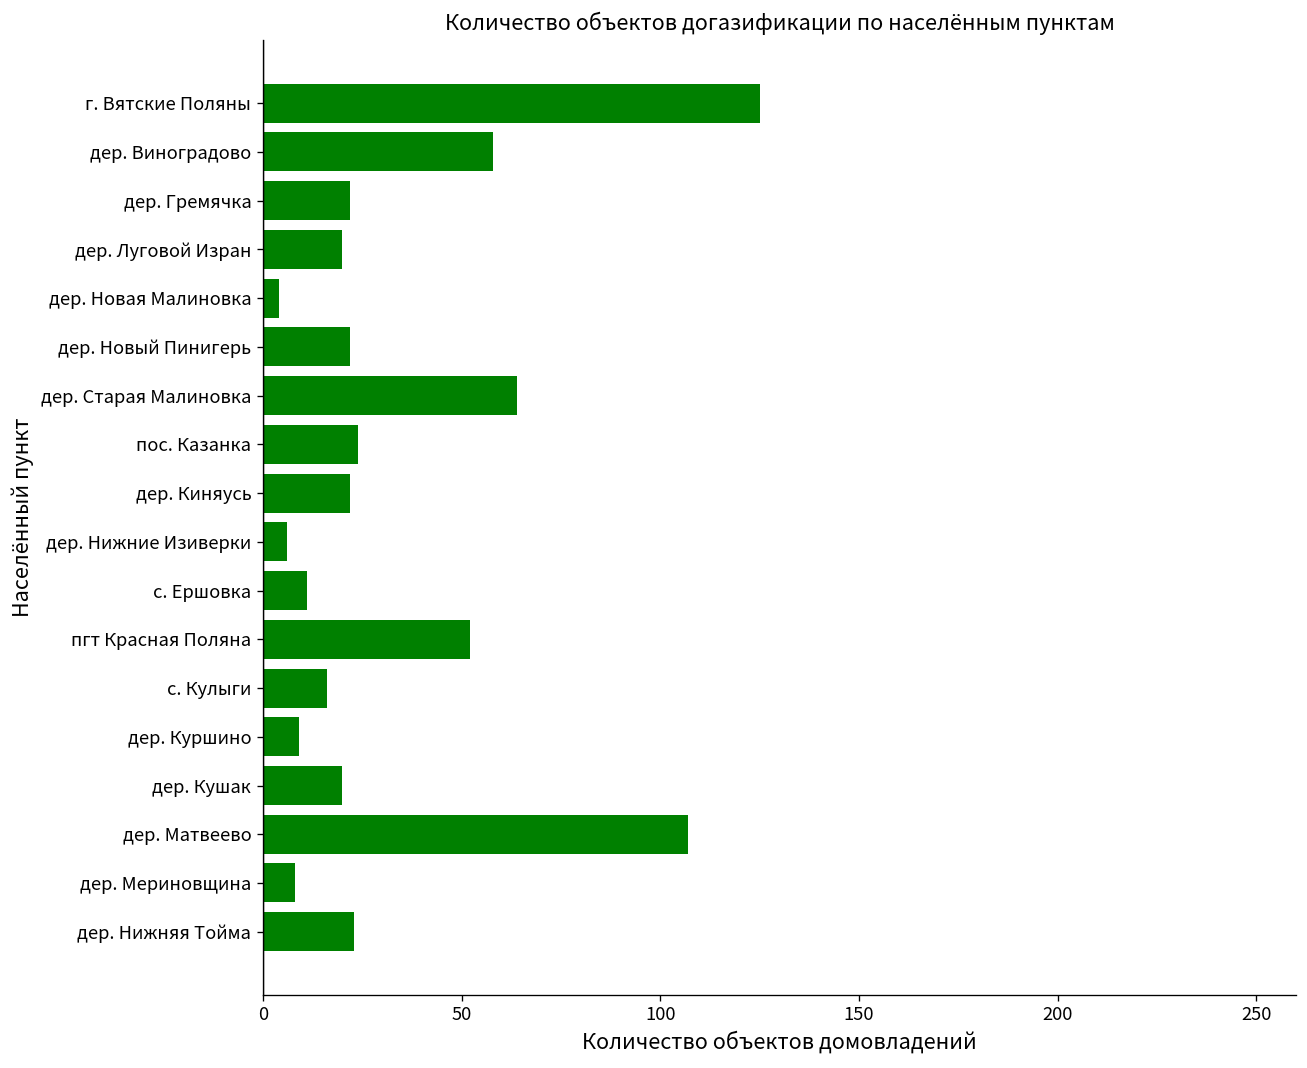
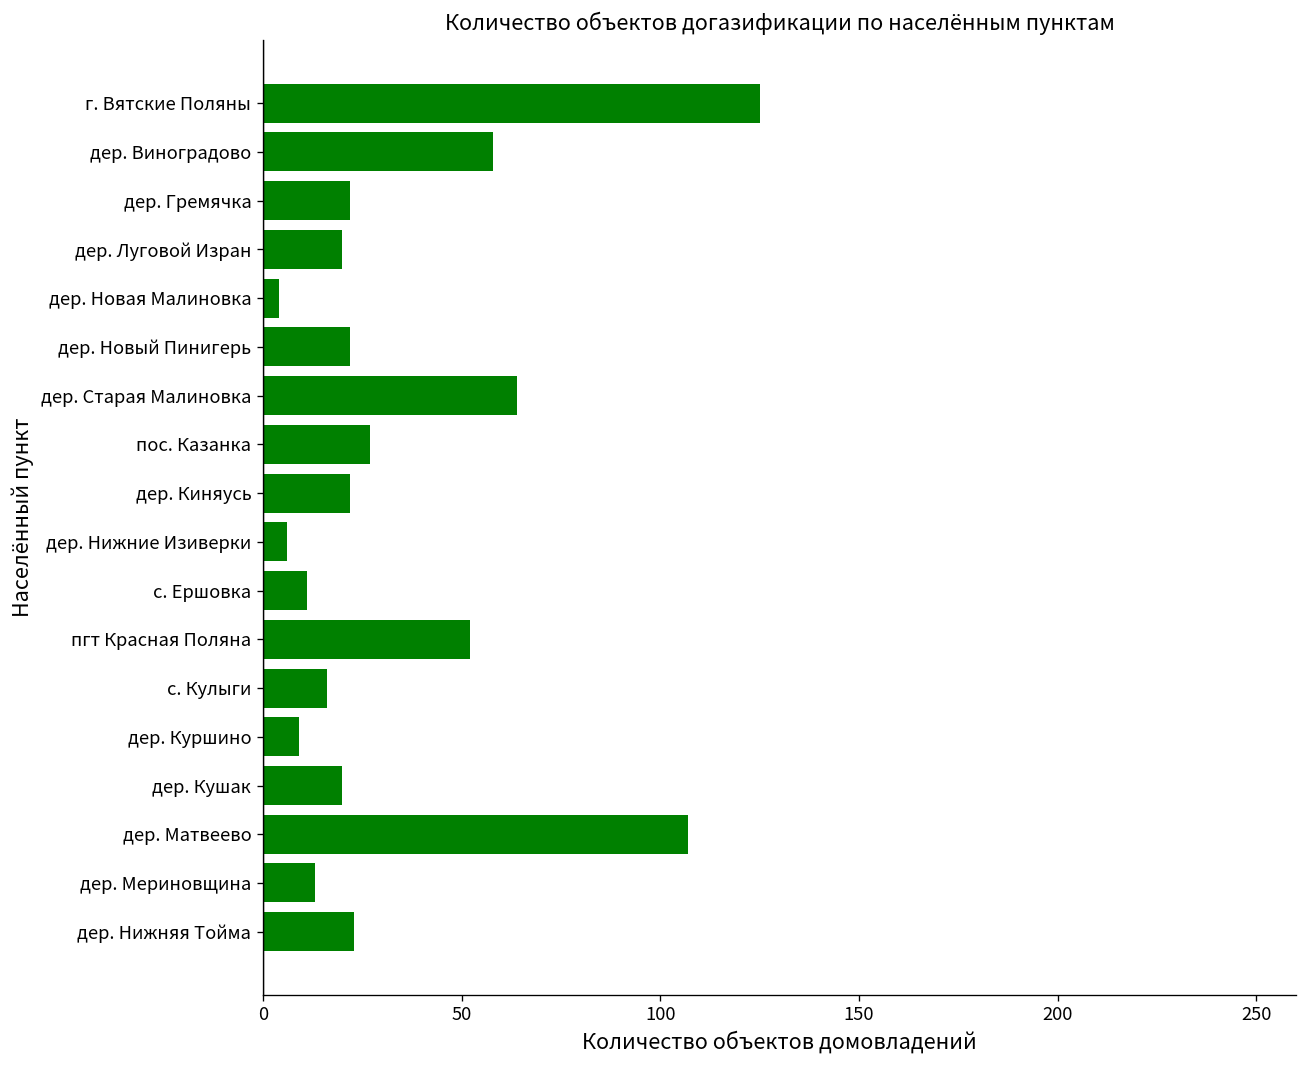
пос. Казанка: 24 -> 27
дер. Мериновщина: 8 -> 13
